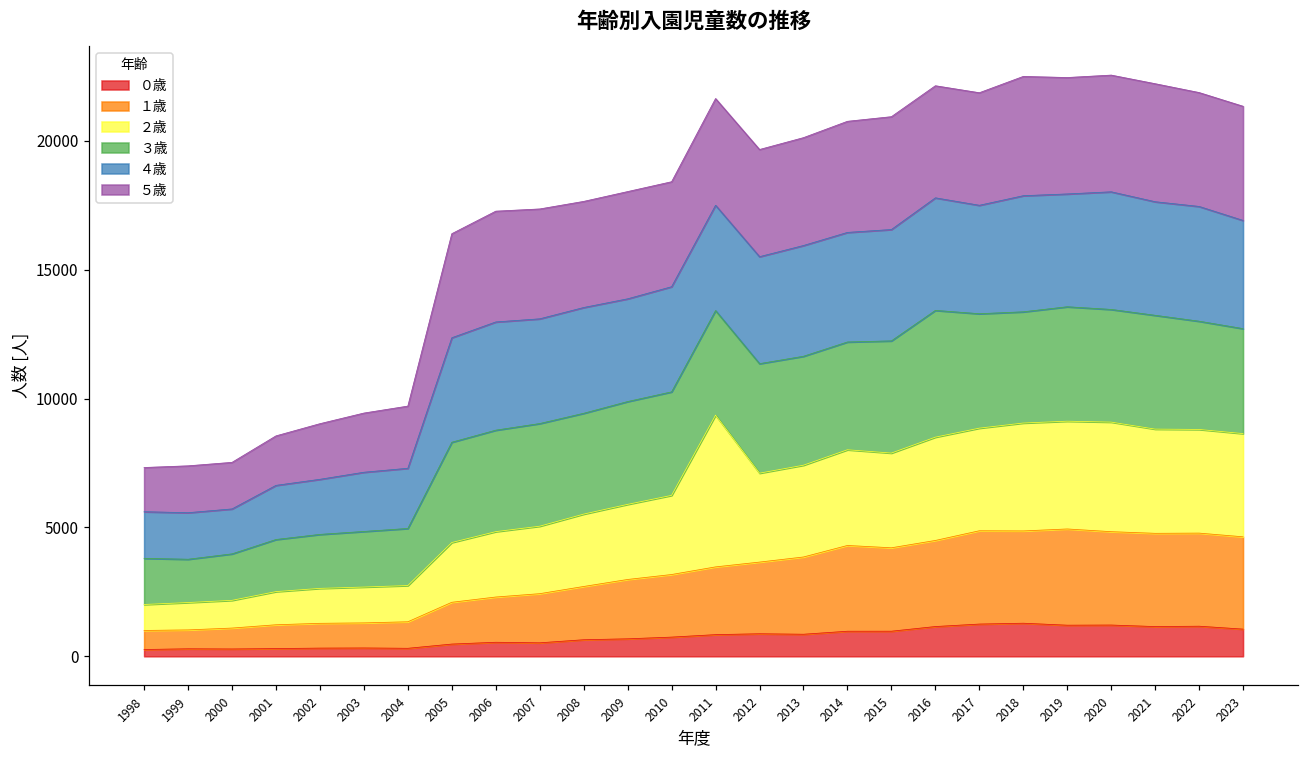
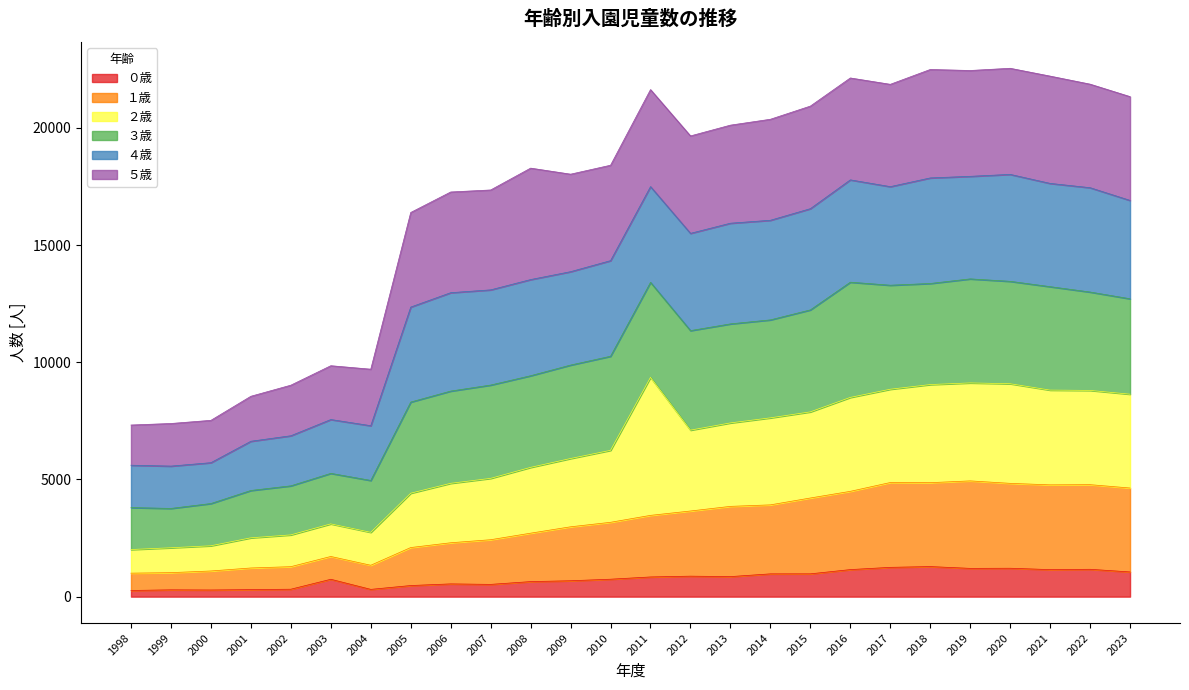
０歳, 2003: 300 -> 700
５歳, 2008: 4100 -> 4800
１歳, 2014: 3300 -> 2900
